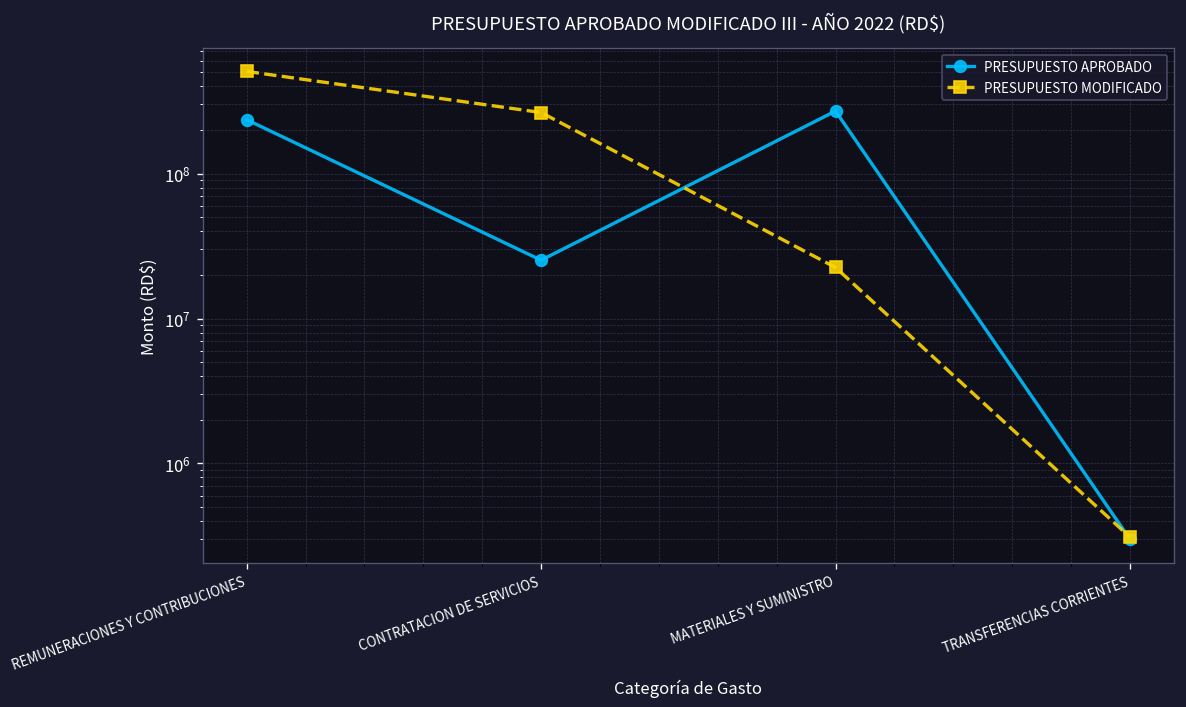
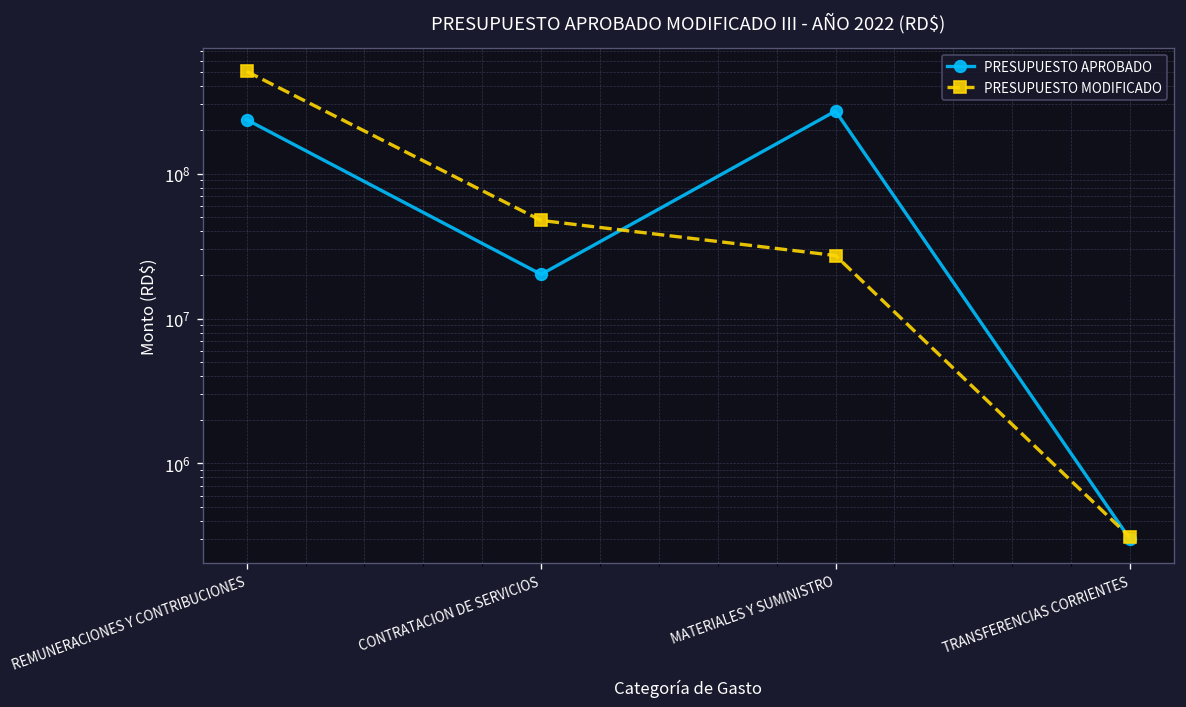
PRESUPUESTO APROBADO, CONTRATACION DE SERVICIOS: 25000000 -> 20000000
PRESUPUESTO MODIFICADO, CONTRATACION DE SERVICIOS: 260000000 -> 48000000
PRESUPUESTO MODIFICADO, MATERIALES Y SUMINISTRO: 23000000 -> 27000000
